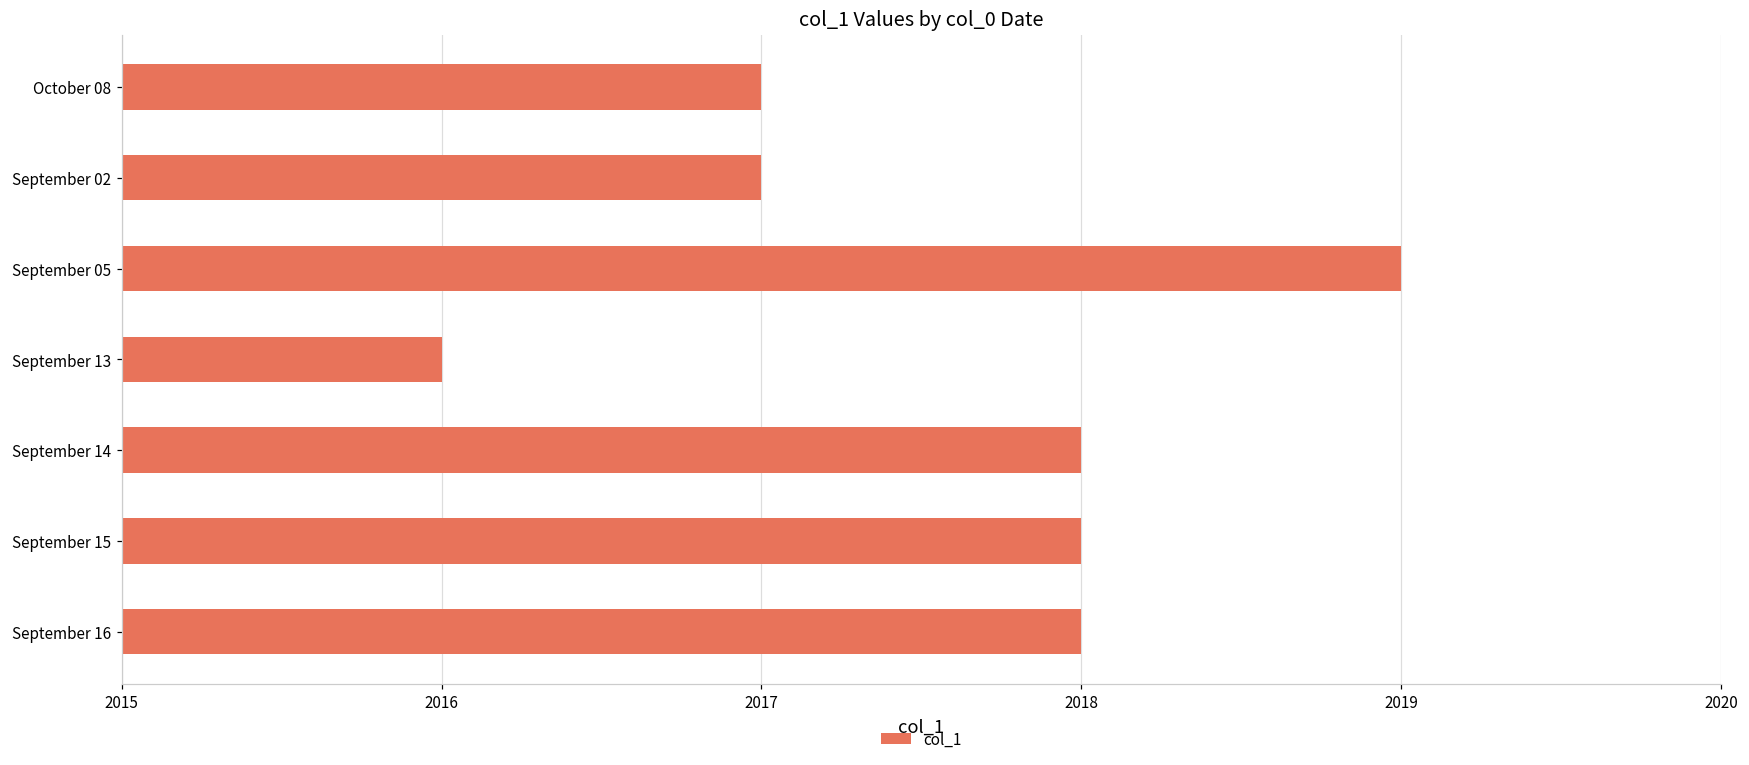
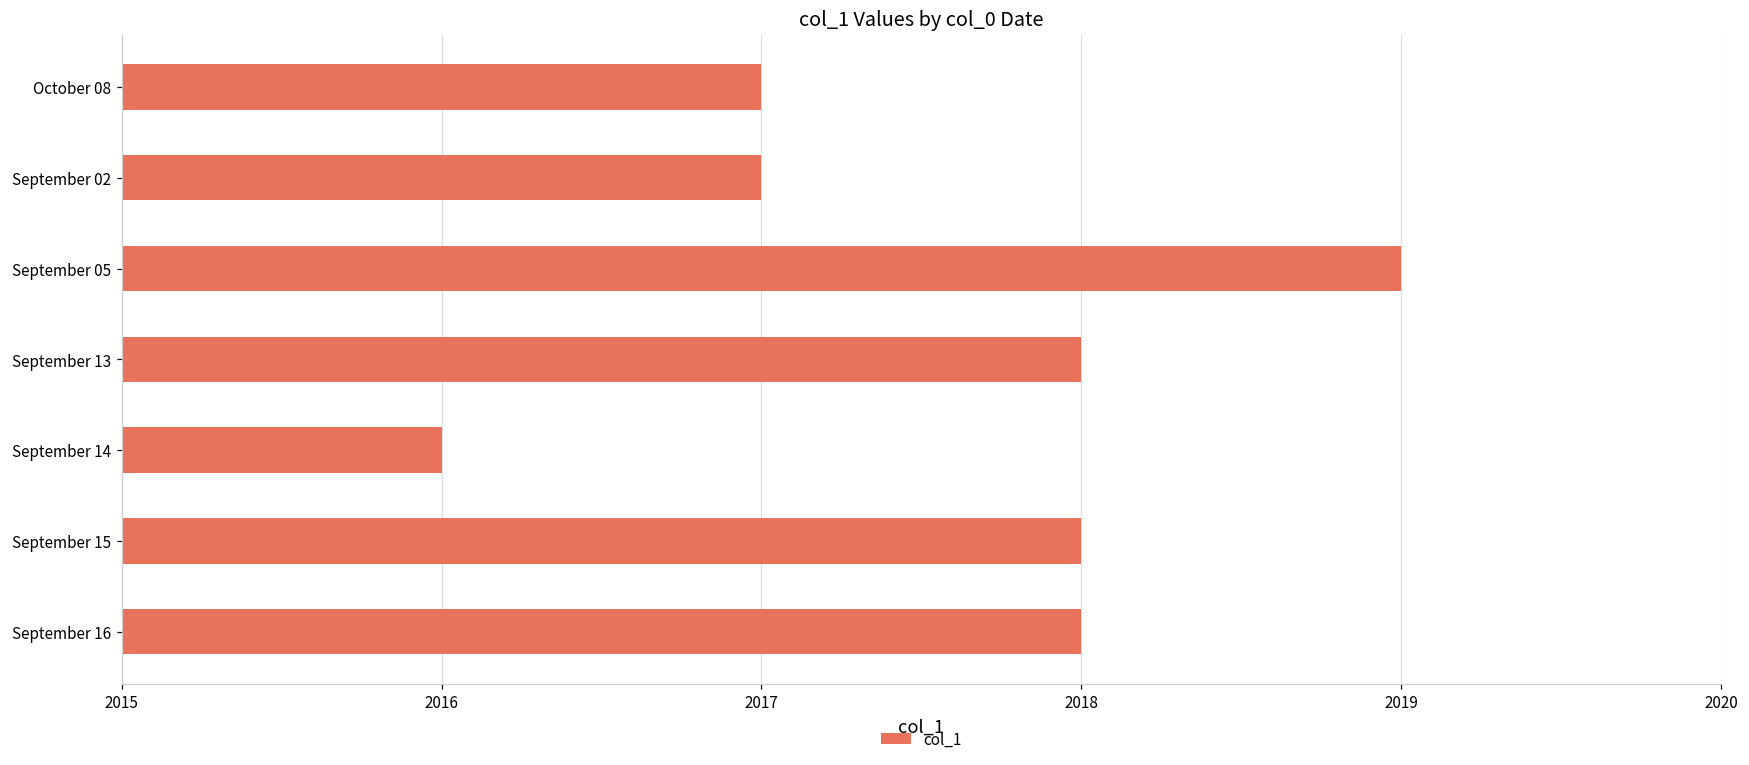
September 13: 2016 -> 2018
September 14: 2018 -> 2016
